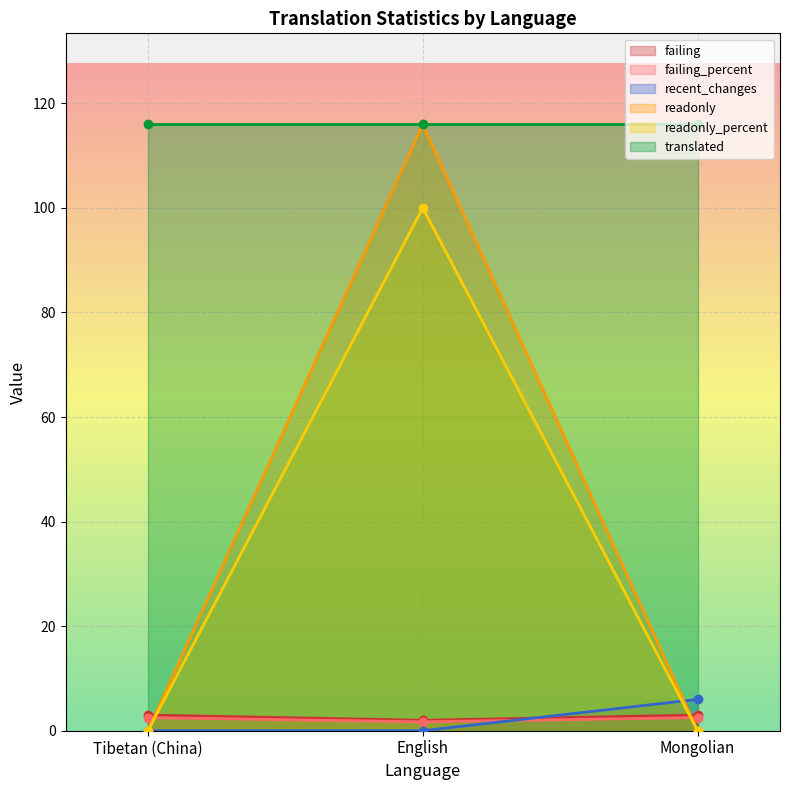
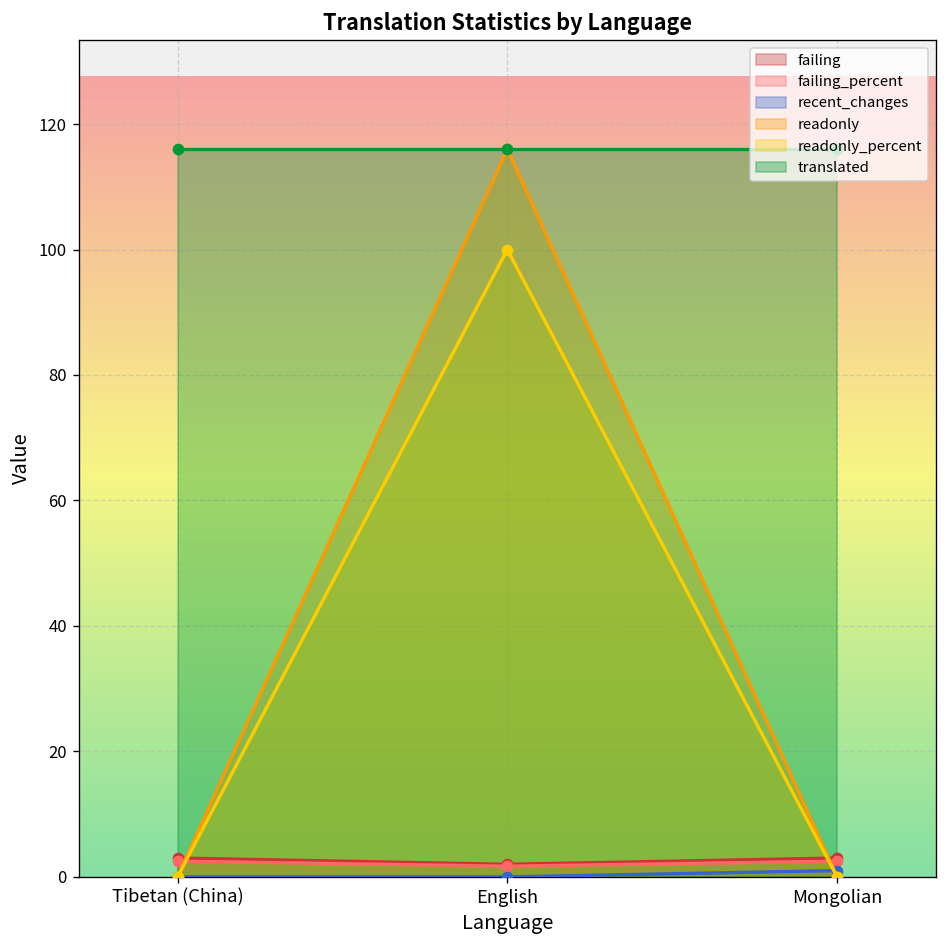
recent_changes, Mongolian: 6 -> 1
